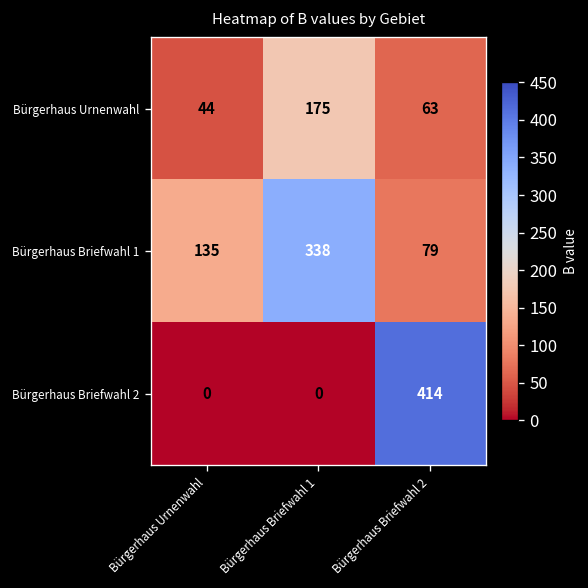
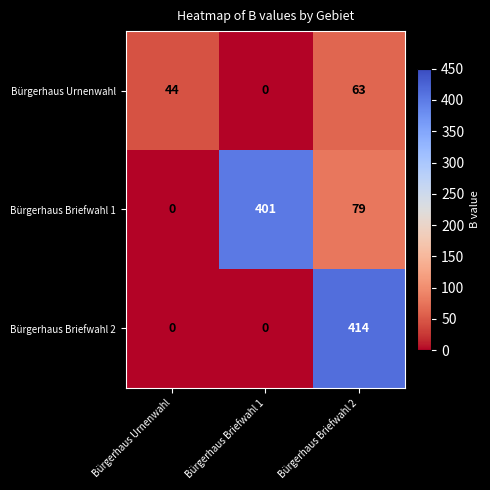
Bürgerhaus Urnenwahl, Bürgerhaus Briefwahl 1: 175 -> 0
Bürgerhaus Briefwahl 1, Bürgerhaus Urnenwahl: 135 -> 0
Bürgerhaus Briefwahl 1, Bürgerhaus Briefwahl 1: 338 -> 401
